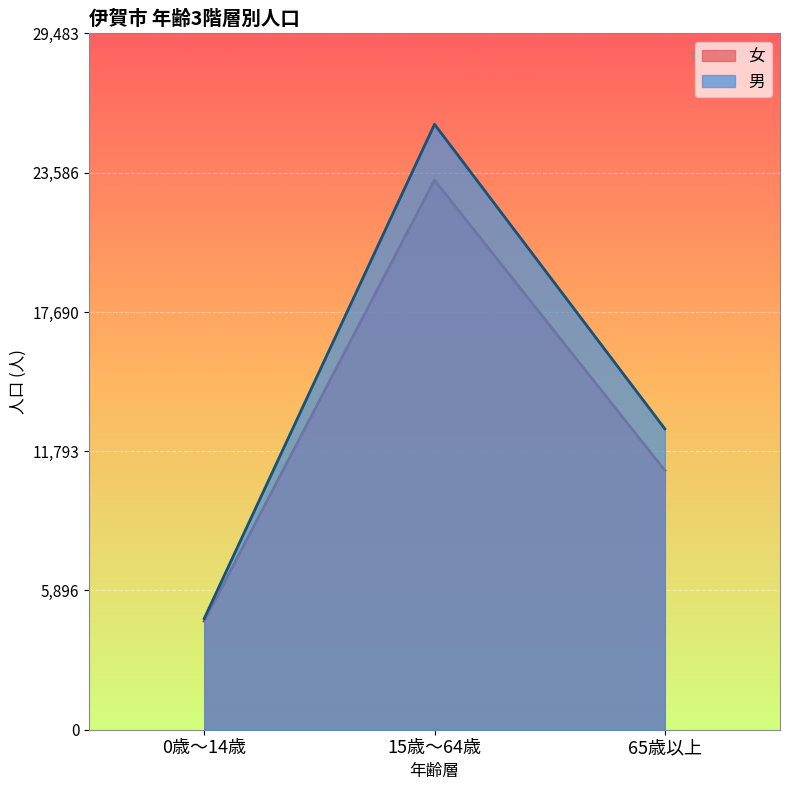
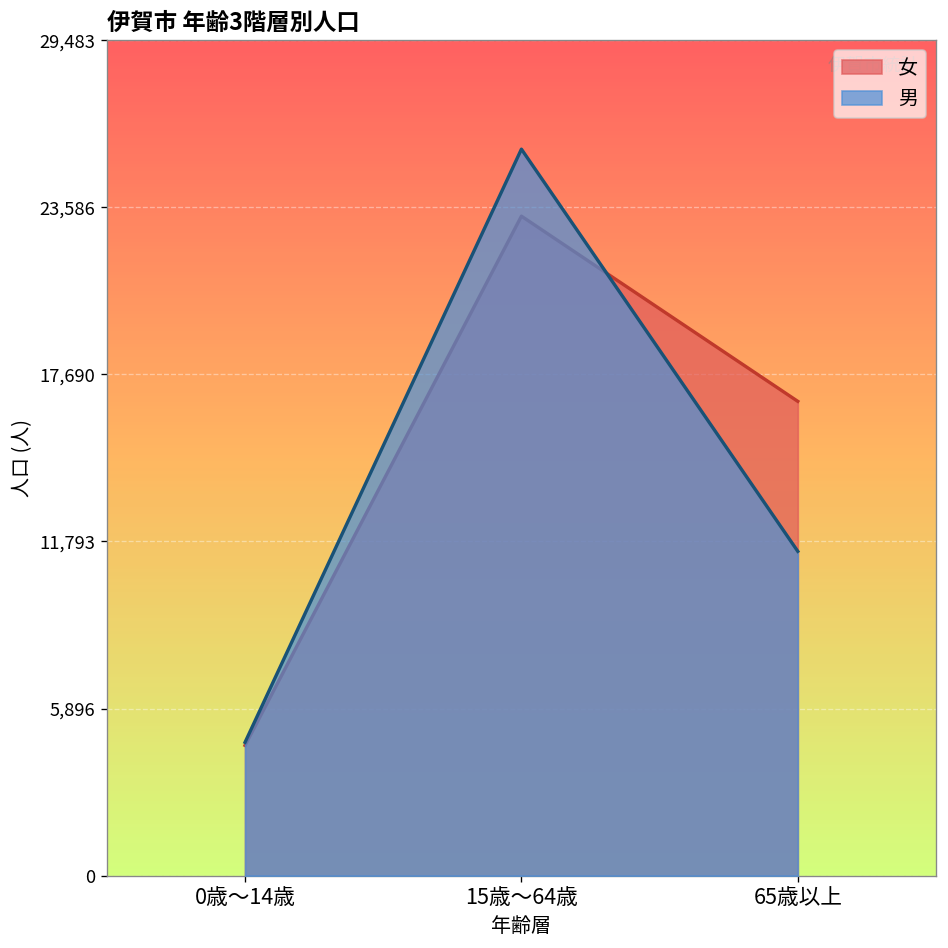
女, 65歳以上: 11,000 -> 16,700
男, 65歳以上: 12,700 -> 11,400
